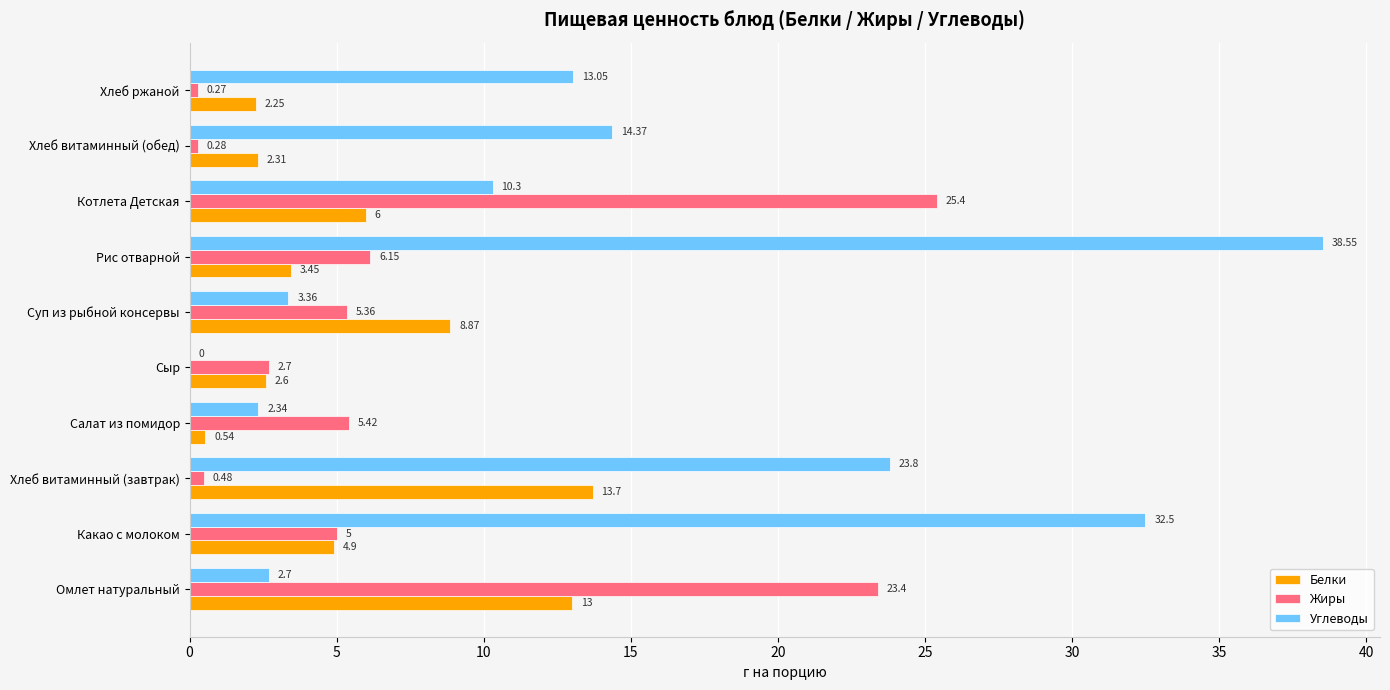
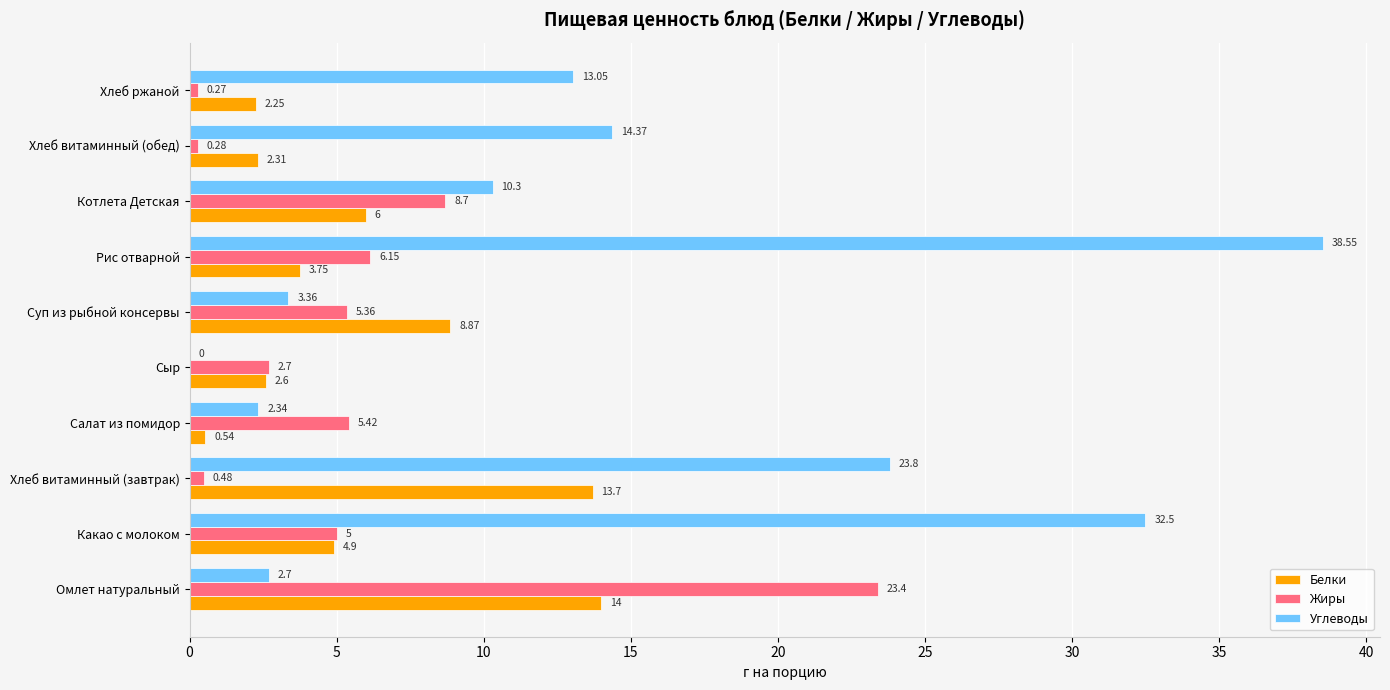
Жиры, Котлета Детская: 25.4 -> 8.7
Белки, Рис отварной: 3.45 -> 3.75
Белки, Омлет натуральный: 13 -> 14
